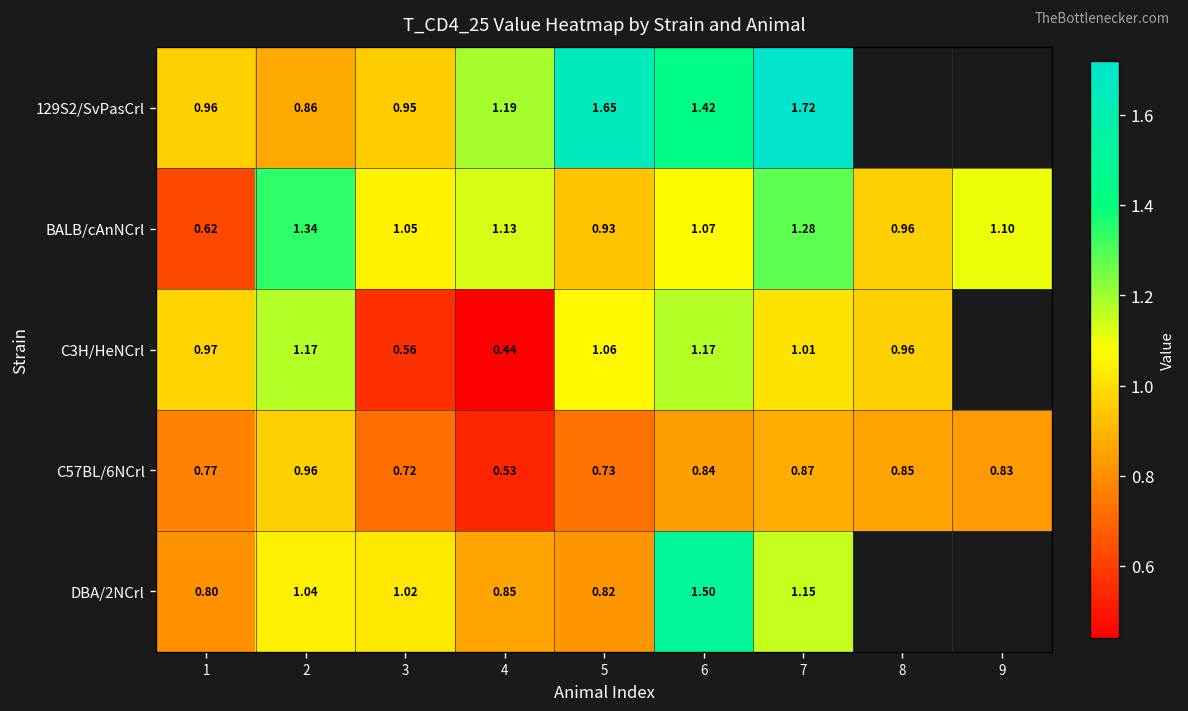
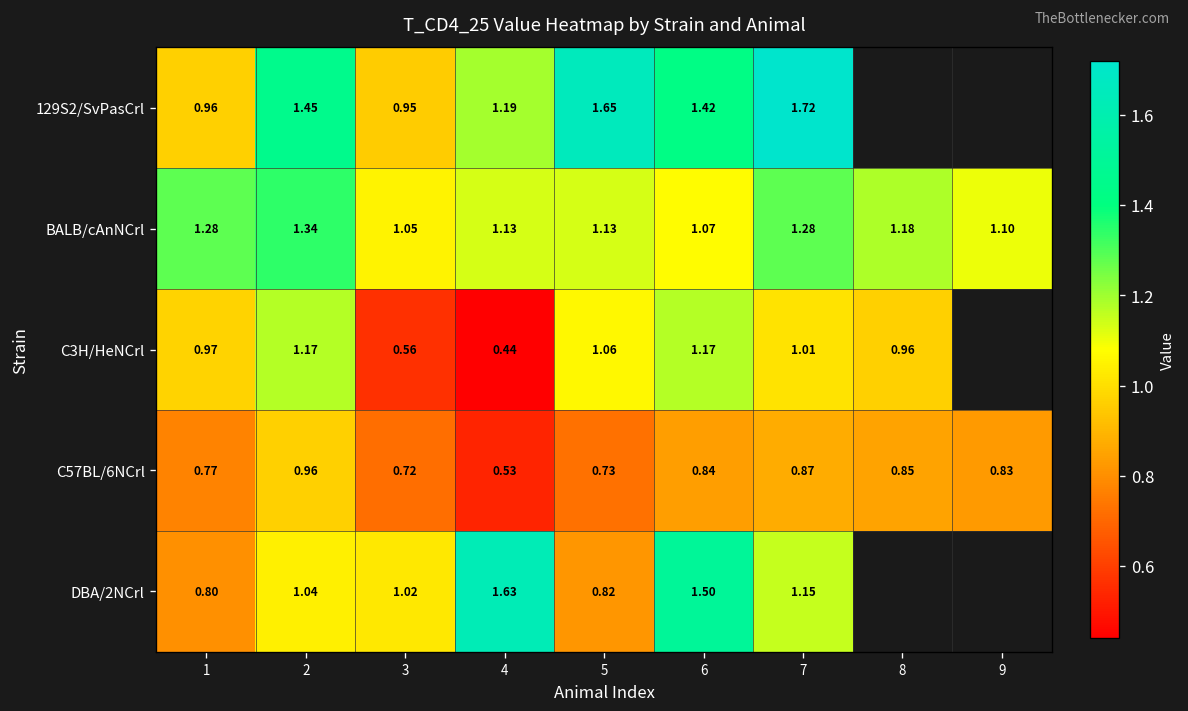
129S2/SvPasCrl, 2: 0.86 -> 1.45
BALB/cAnNCrl, 1: 0.62 -> 1.28
BALB/cAnNCrl, 5: 0.93 -> 1.13
BALB/cAnNCrl, 8: 0.96 -> 1.18
DBA/2NCrl, 4: 0.85 -> 1.63
